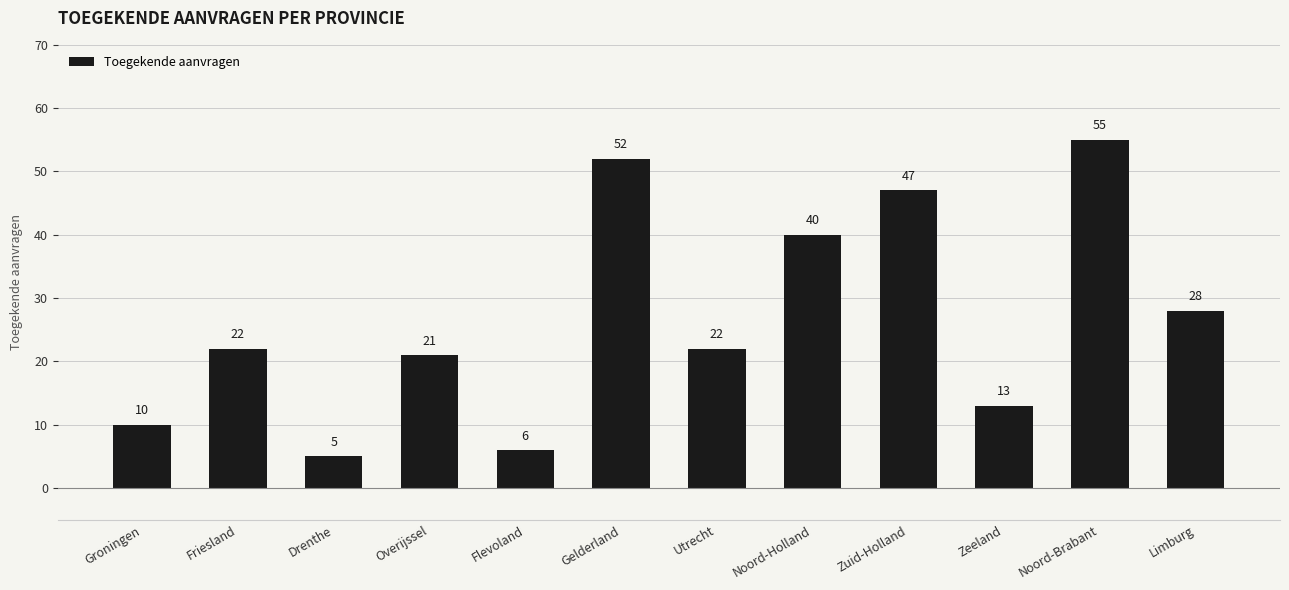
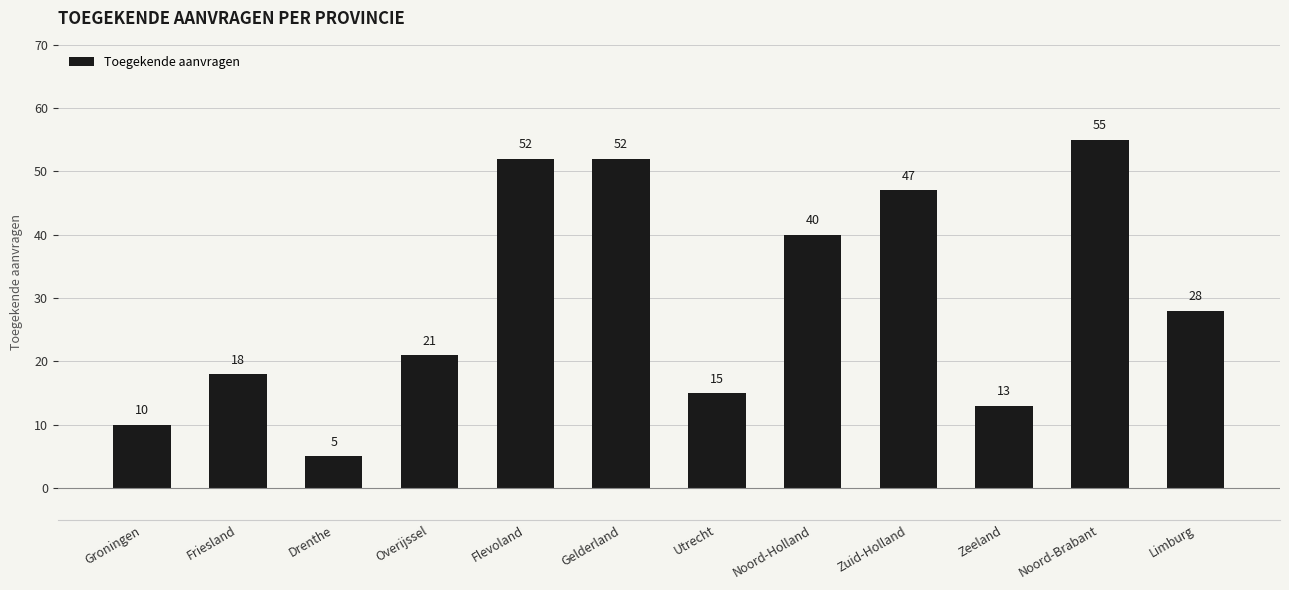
Friesland: 22 -> 18
Flevoland: 6 -> 52
Utrecht: 22 -> 15
